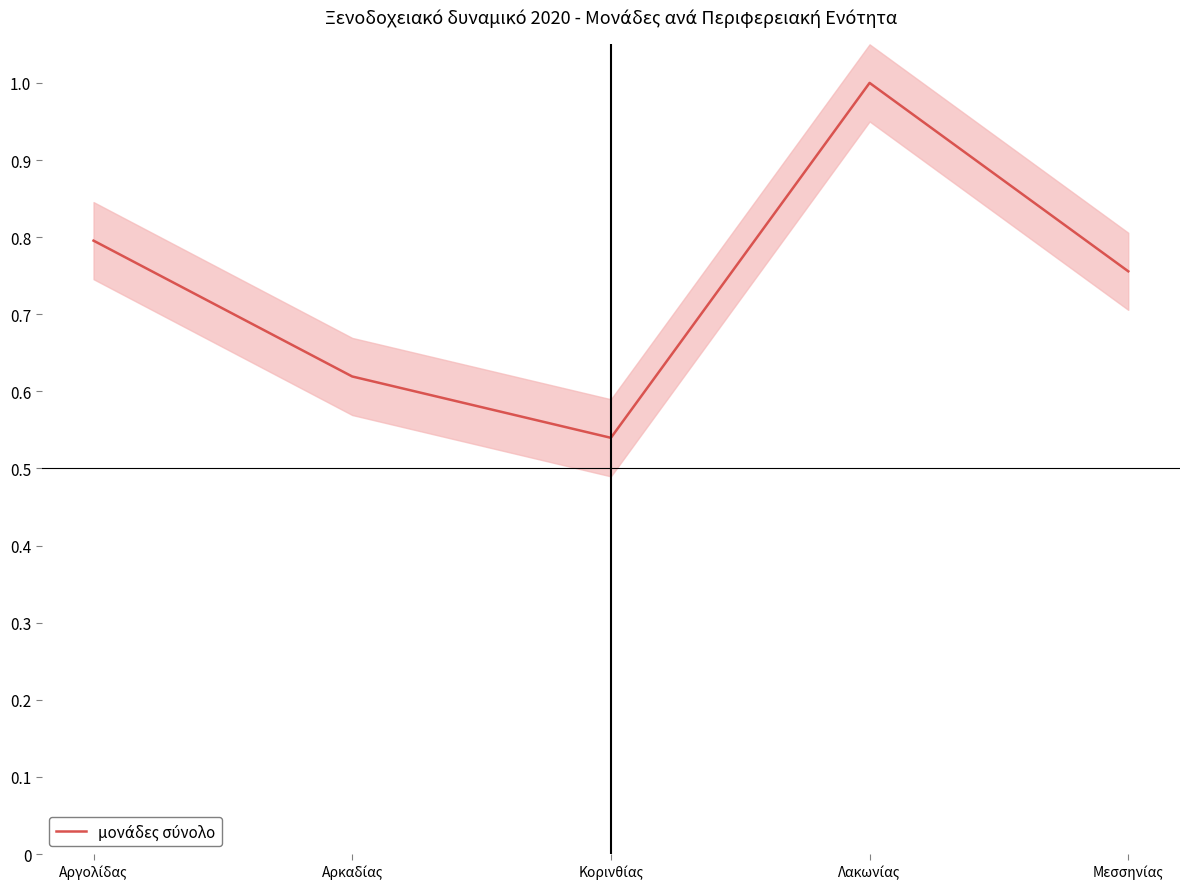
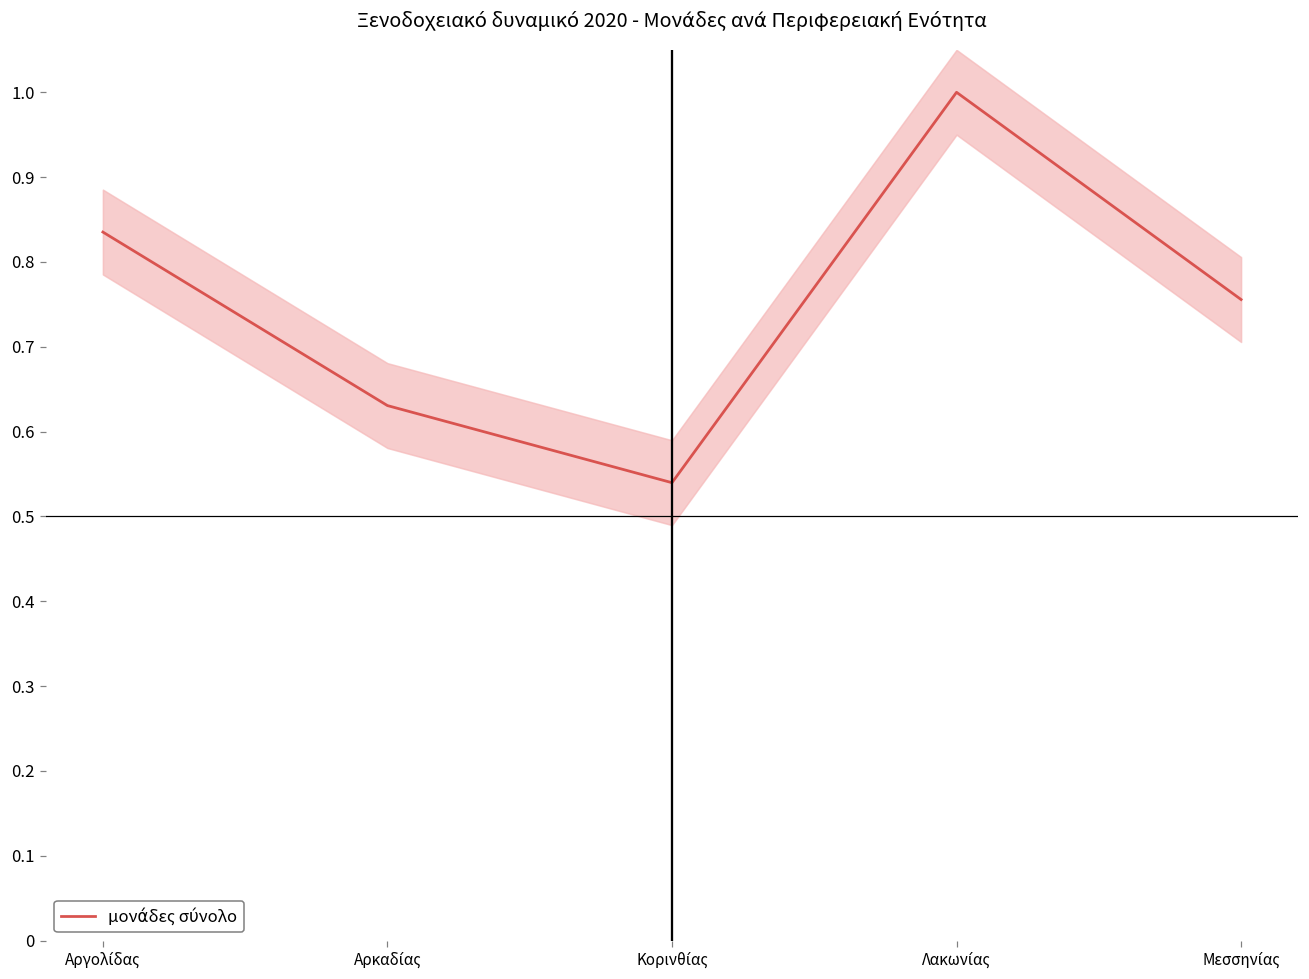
μονάδες σύνολο, Αργολίδας: 0.80 -> 0.84
μονάδες σύνολο, Αρκαδίας: 0.62 -> 0.63
